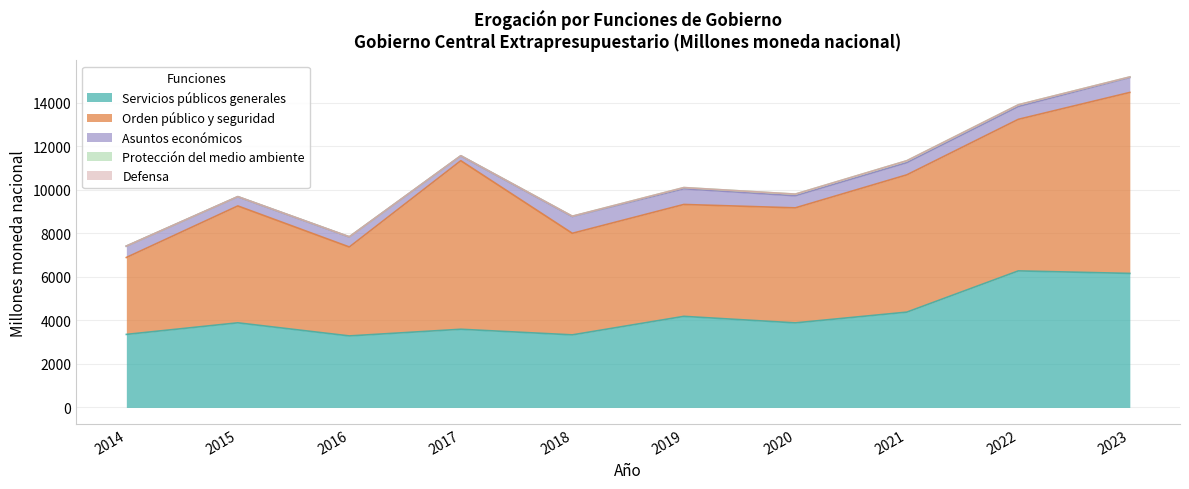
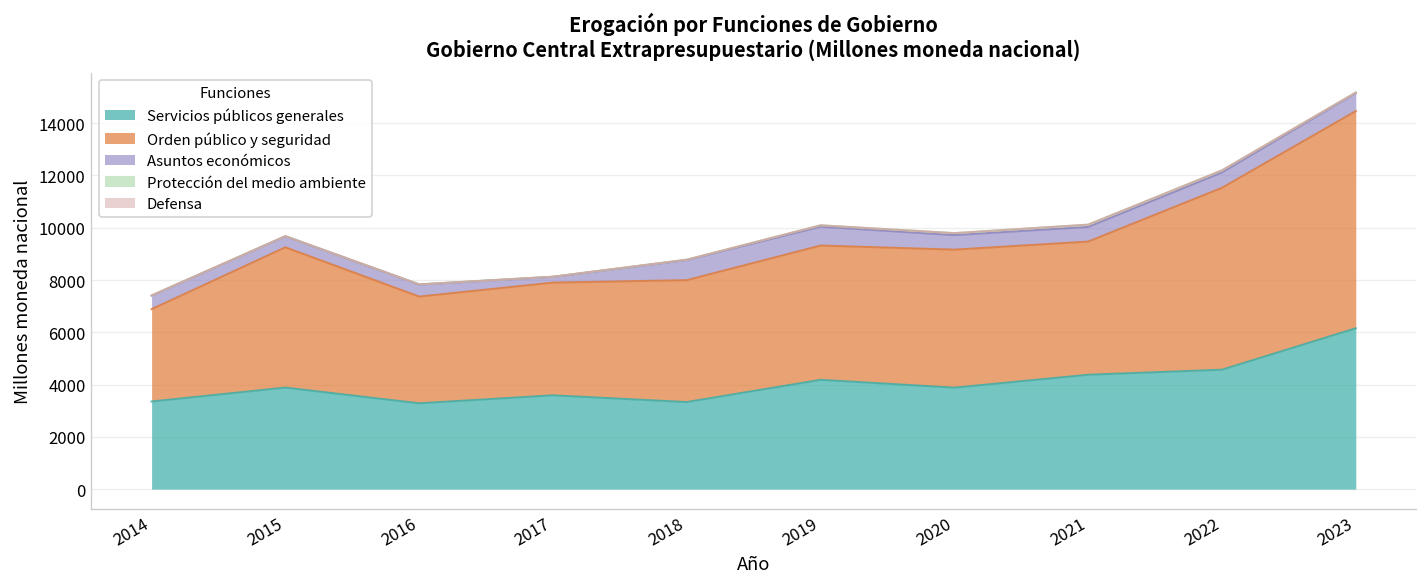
Orden público y seguridad, 2017: 7700 -> 4300
Orden público y seguridad, 2021: 6300 -> 5100
Servicios públicos generales, 2022: 6300 -> 4600
